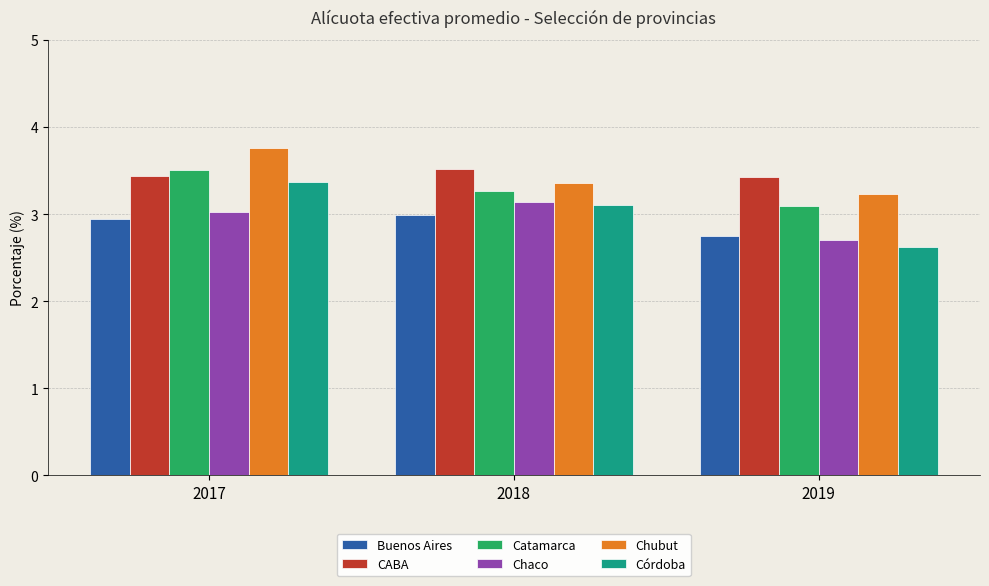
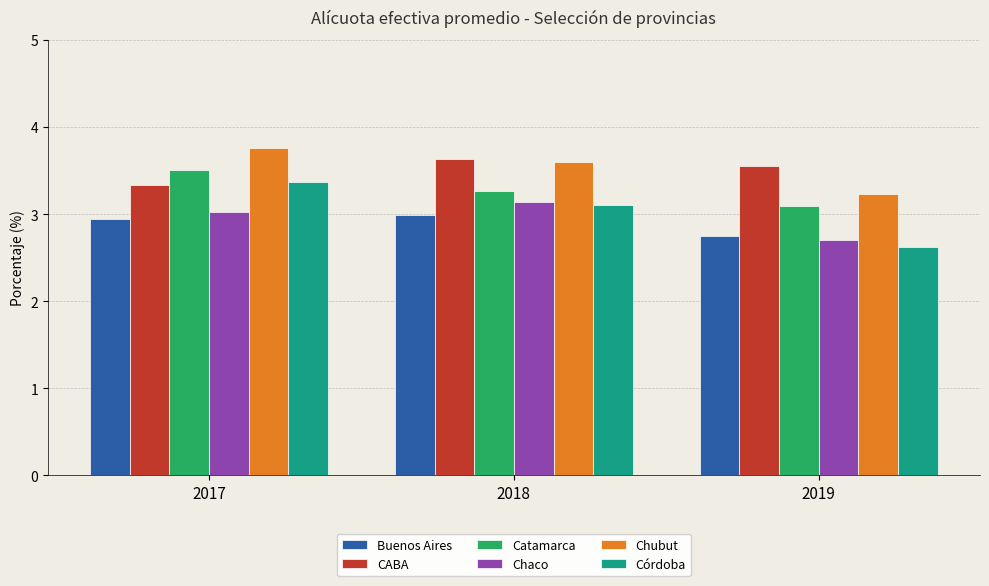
CABA, 2017: 3.4 -> 3.3
CABA, 2018: 3.5 -> 3.6
Chubut, 2018: 3.4 -> 3.6
CABA, 2019: 3.4 -> 3.6
